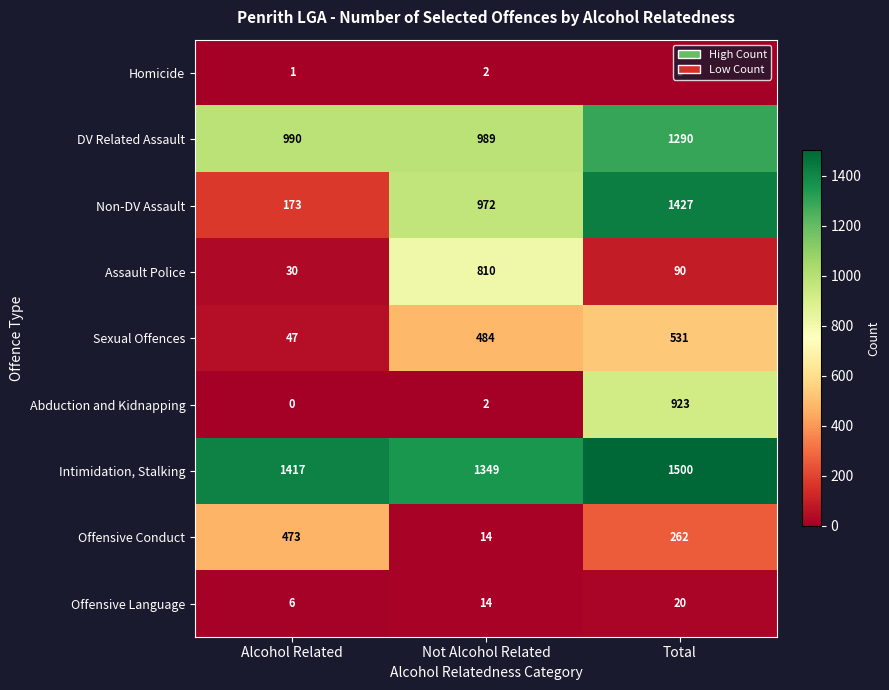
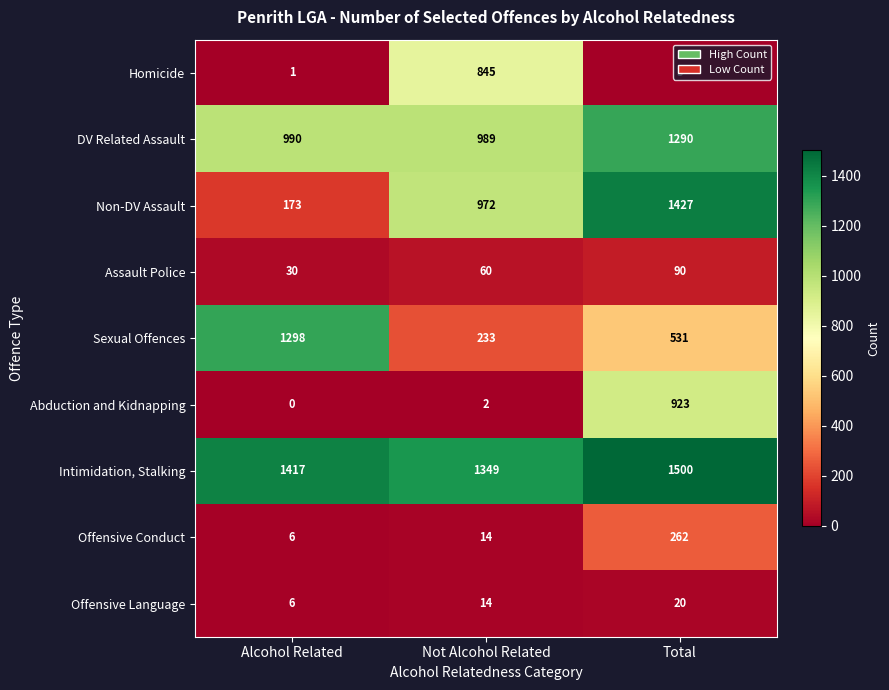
Homicide, Not Alcohol Related: 2 -> 845
Assault Police, Not Alcohol Related: 810 -> 60
Sexual Offences, Alcohol Related: 47 -> 1298
Sexual Offences, Not Alcohol Related: 484 -> 233
Offensive Conduct, Alcohol Related: 473 -> 6
